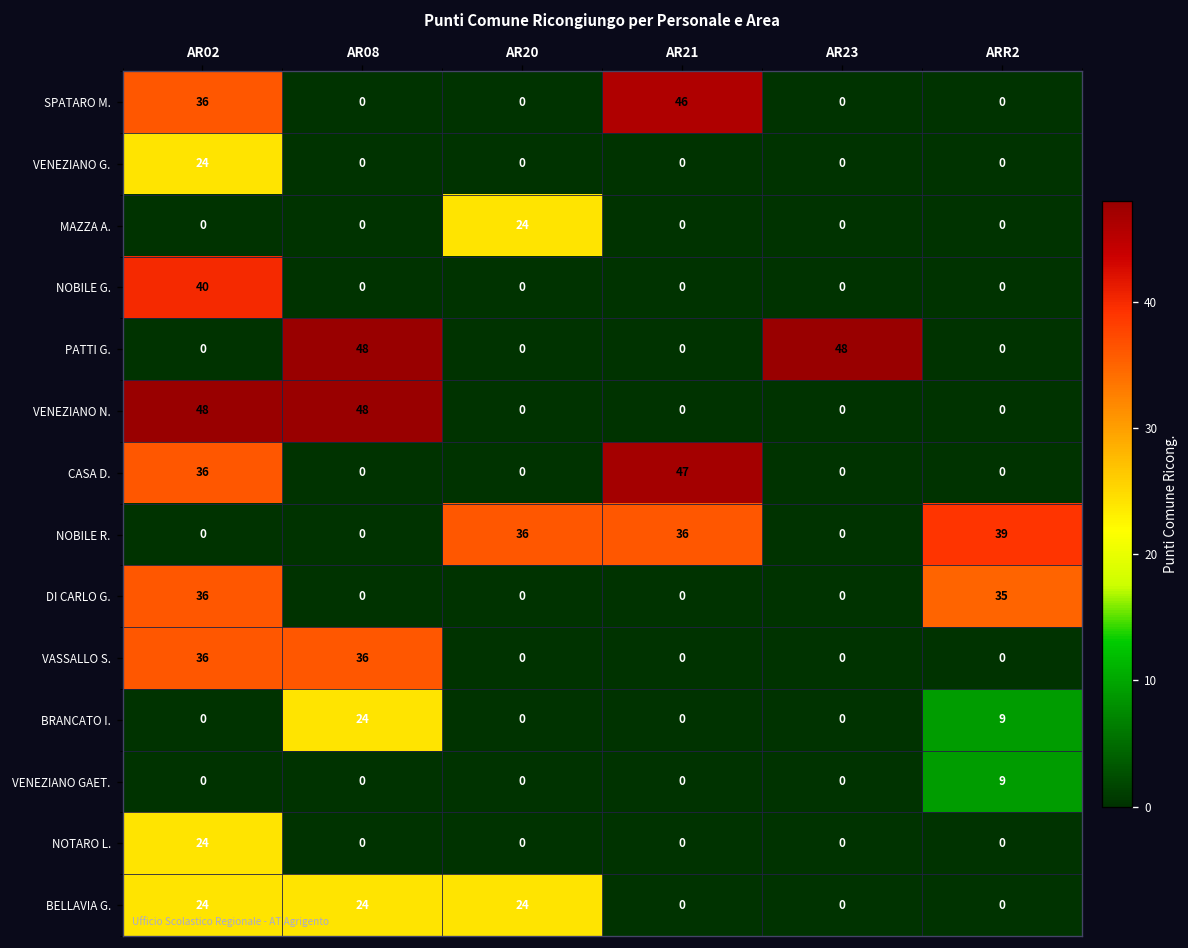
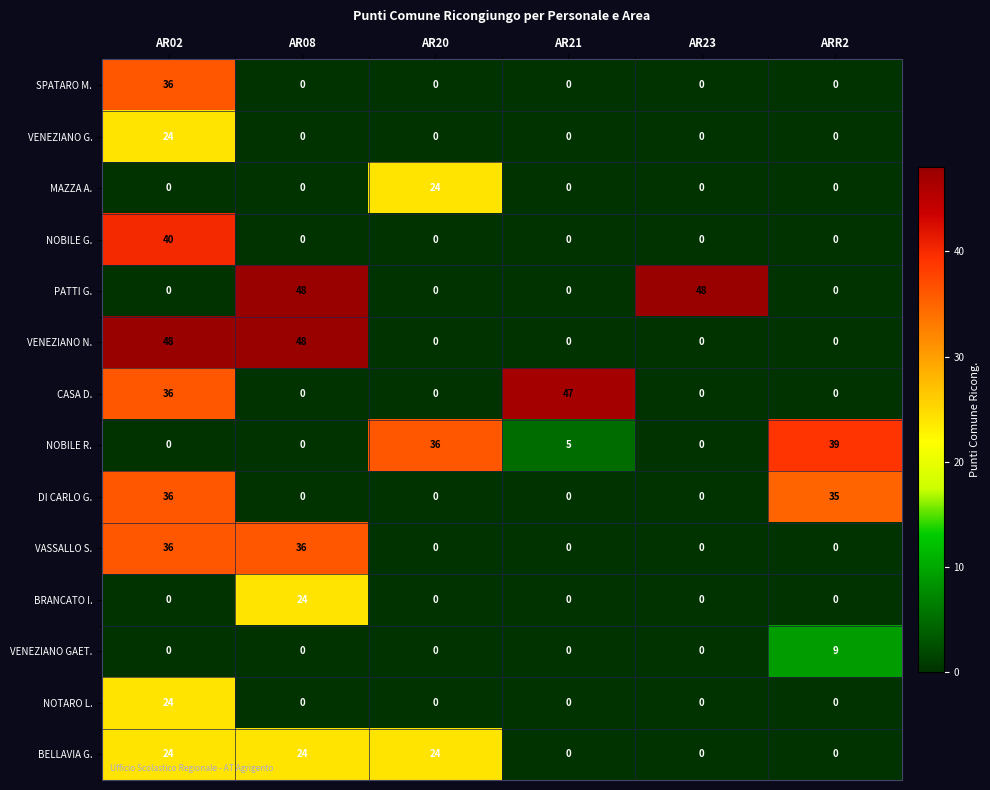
SPATARO M., AR21: 46 -> 0
NOBILE R., AR21: 36 -> 5
BRANCATO I., ARR2: 9 -> 0
